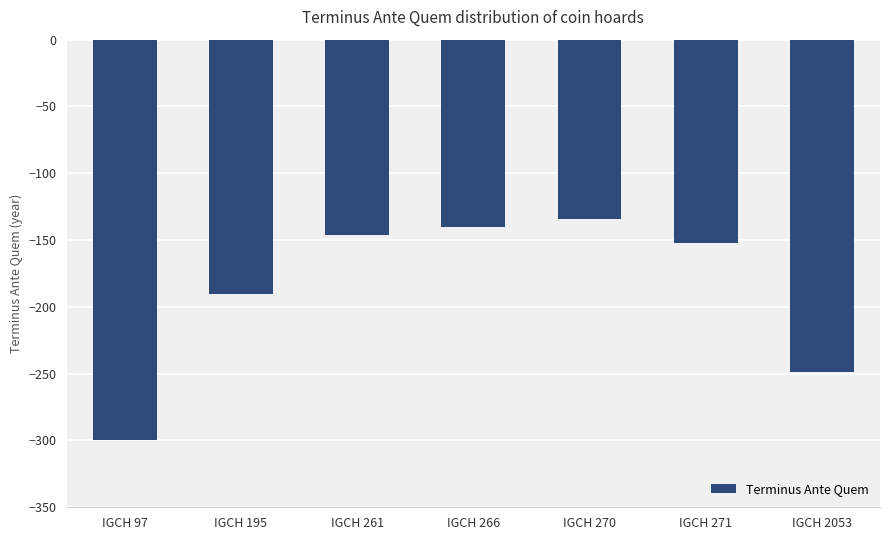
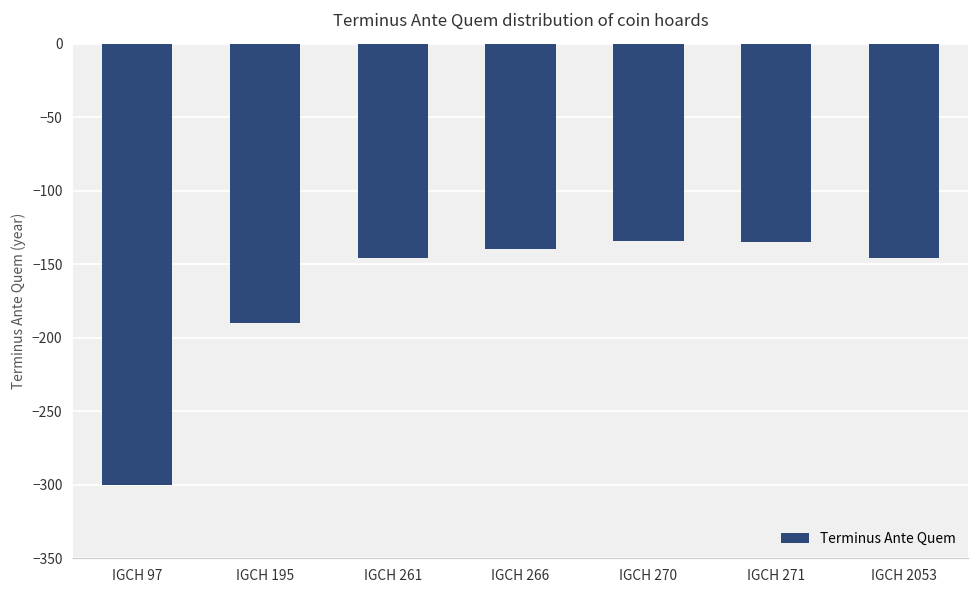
IGCH 271: -152 -> -135
IGCH 2053: -249 -> -146
